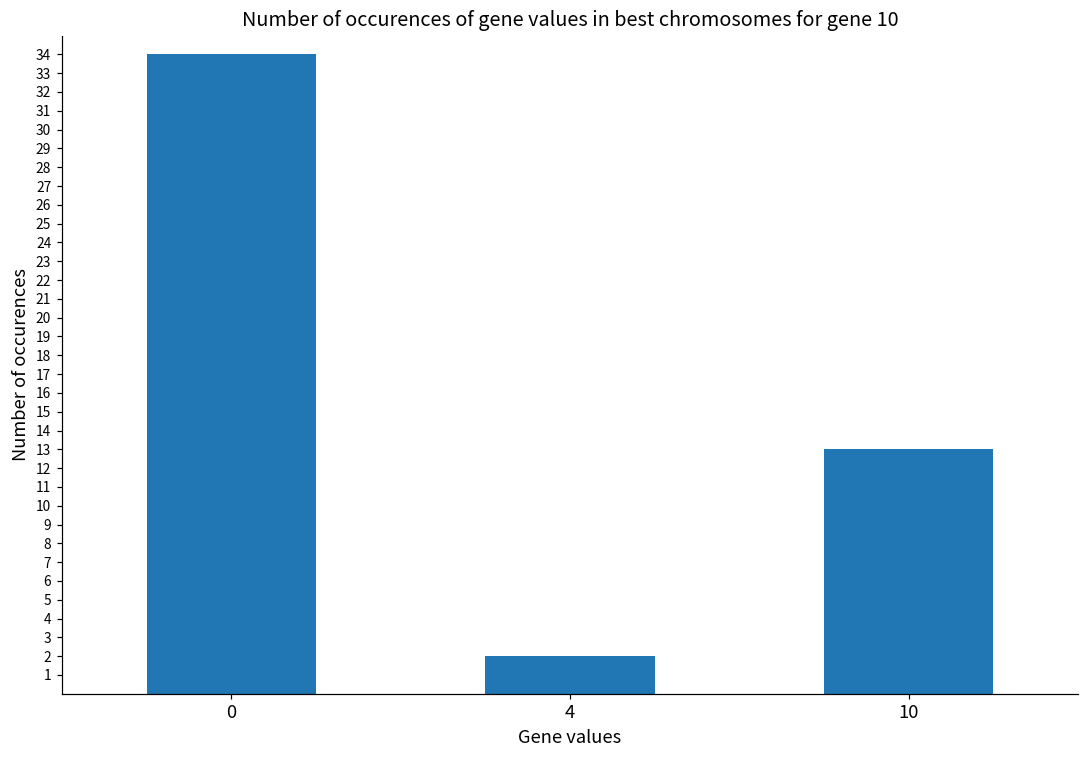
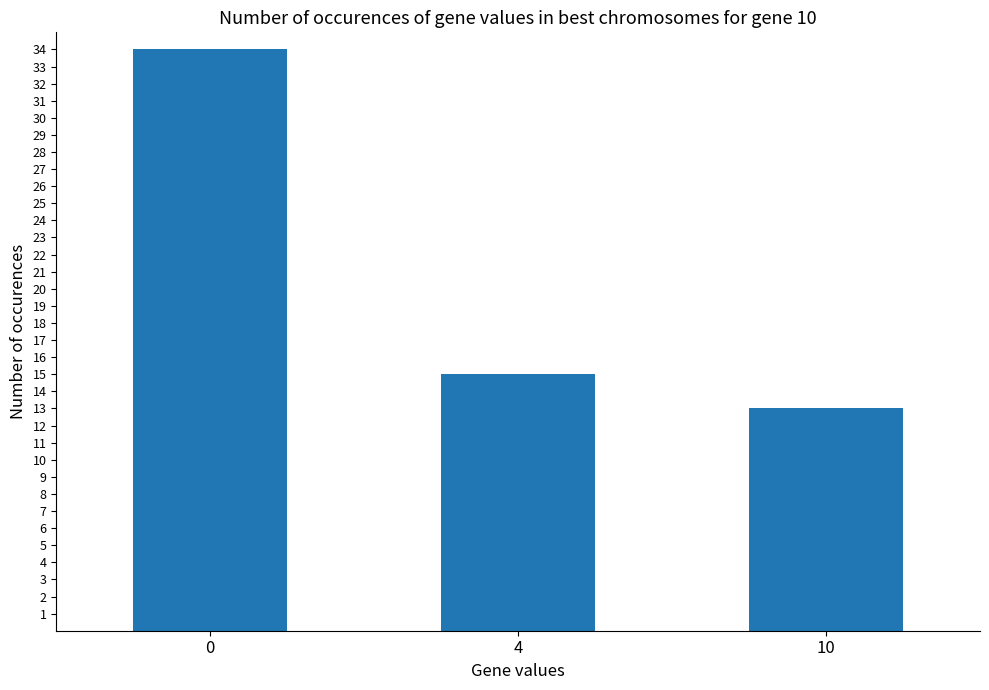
4: 2 -> 15
